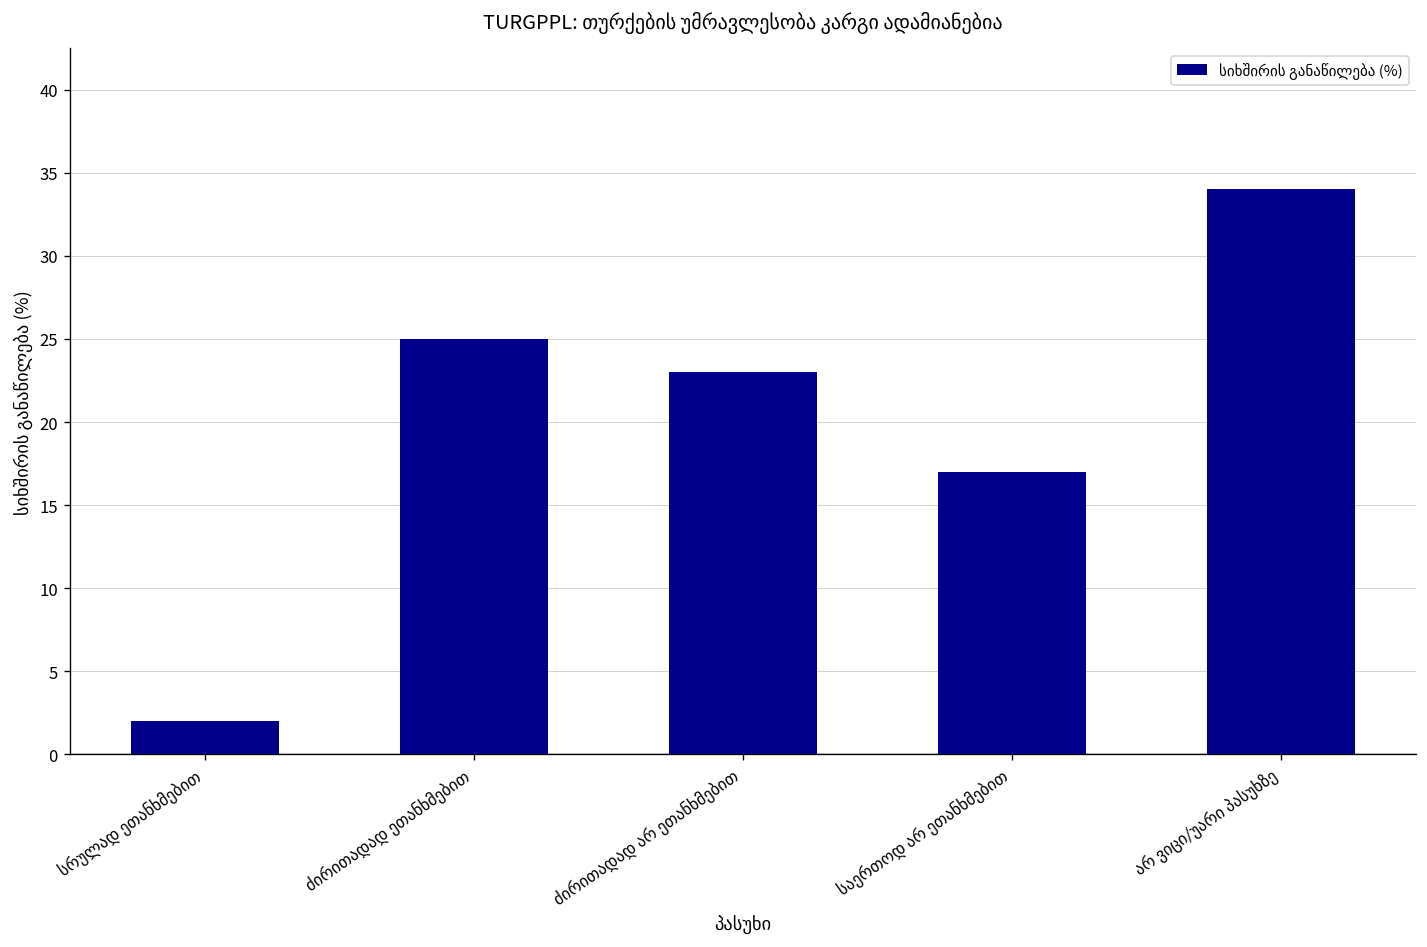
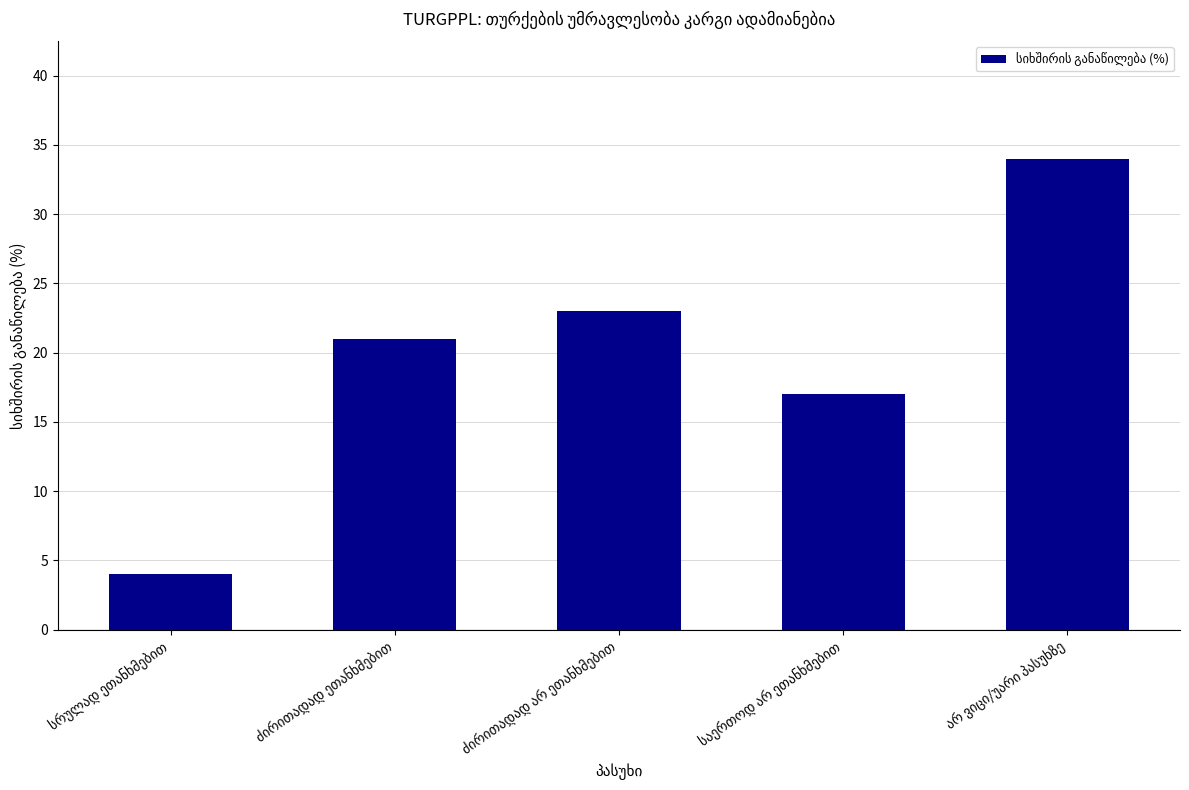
სრულად ეთანხმებით: 2 -> 4
ძირითადად ეთანხმებით: 25 -> 21
